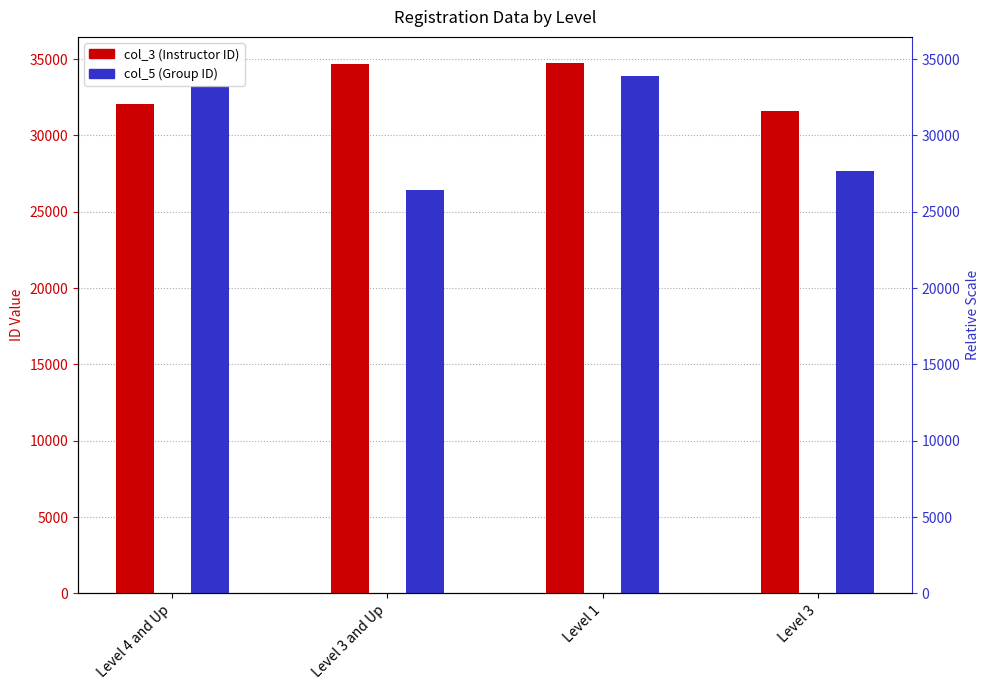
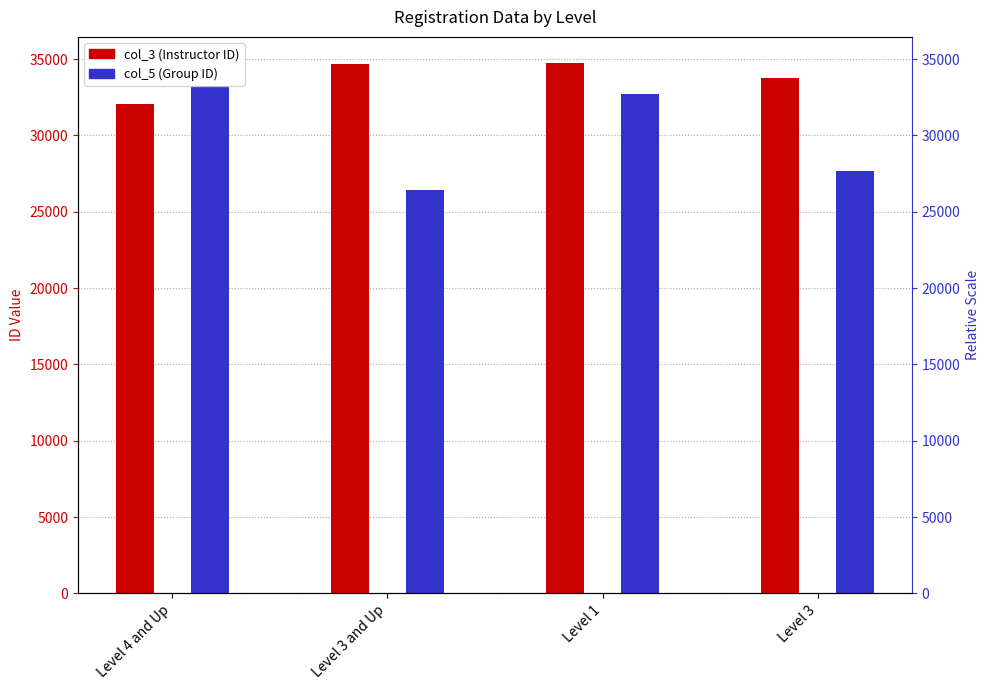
col_5 (Group ID), Level 1: 33900 -> 32700
col_3 (Instructor ID), Level 3: 31600 -> 33800
